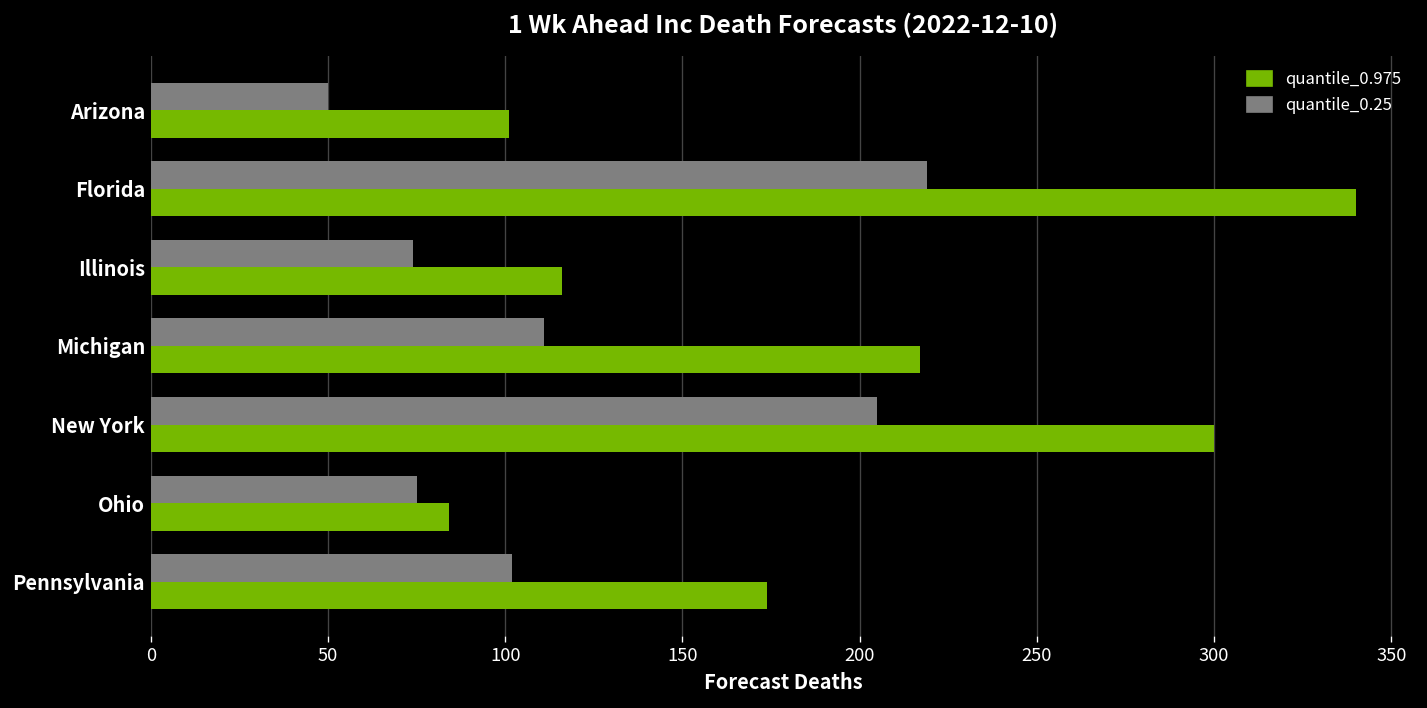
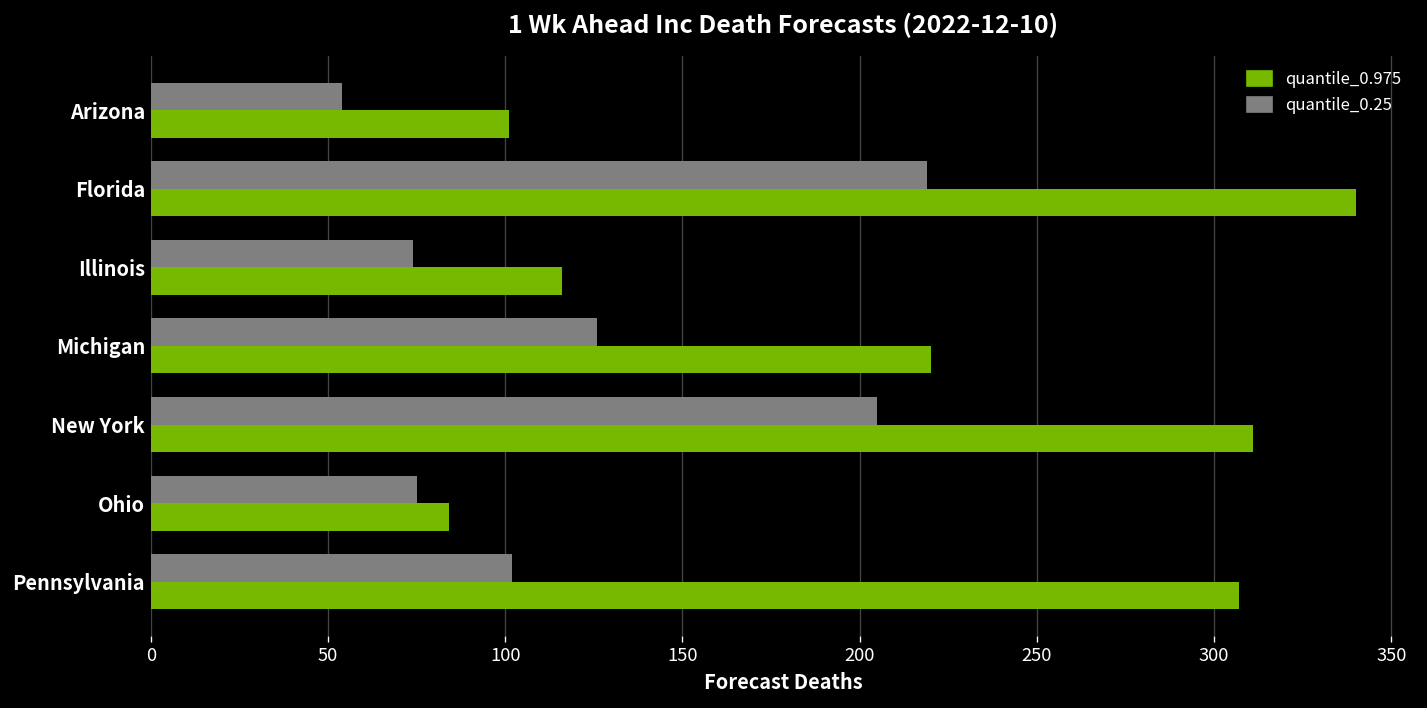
quantile_0.25, Arizona: 50 -> 54
quantile_0.25, Michigan: 111 -> 126
quantile_0.975, Michigan: 217 -> 220
quantile_0.975, New York: 300 -> 311
quantile_0.975, Pennsylvania: 174 -> 307
